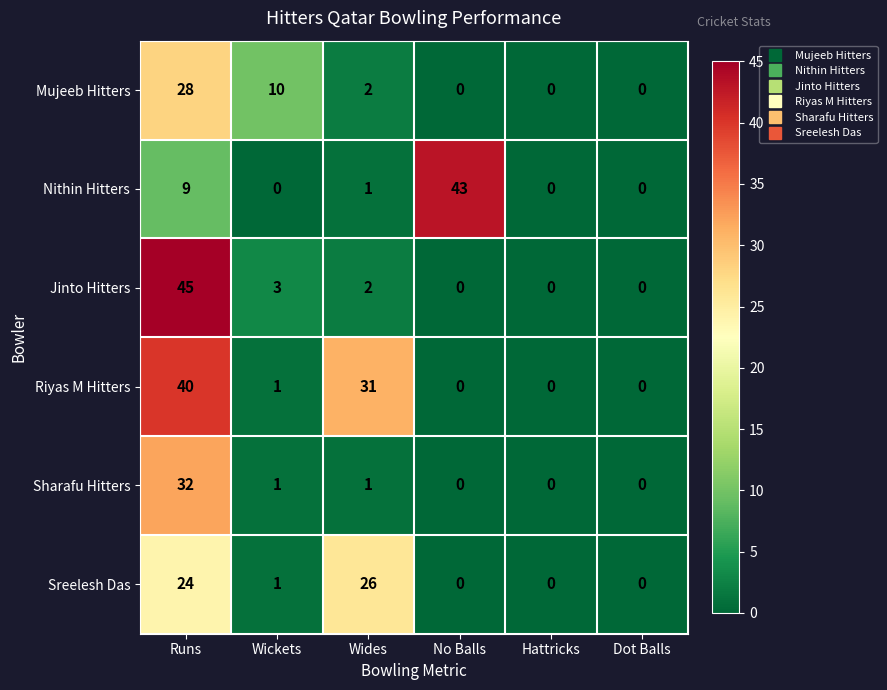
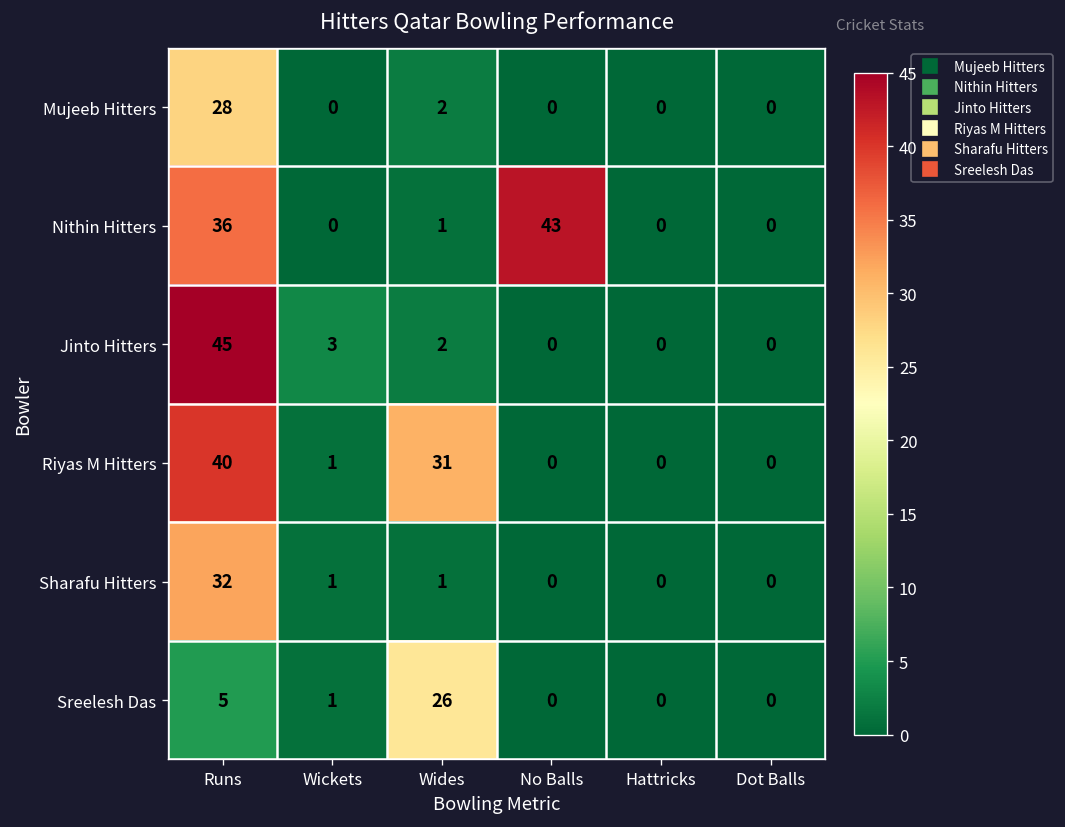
Mujeeb Hitters, Wickets: 10 -> 0
Nithin Hitters, Runs: 9 -> 36
Sreelesh Das, Runs: 24 -> 5
